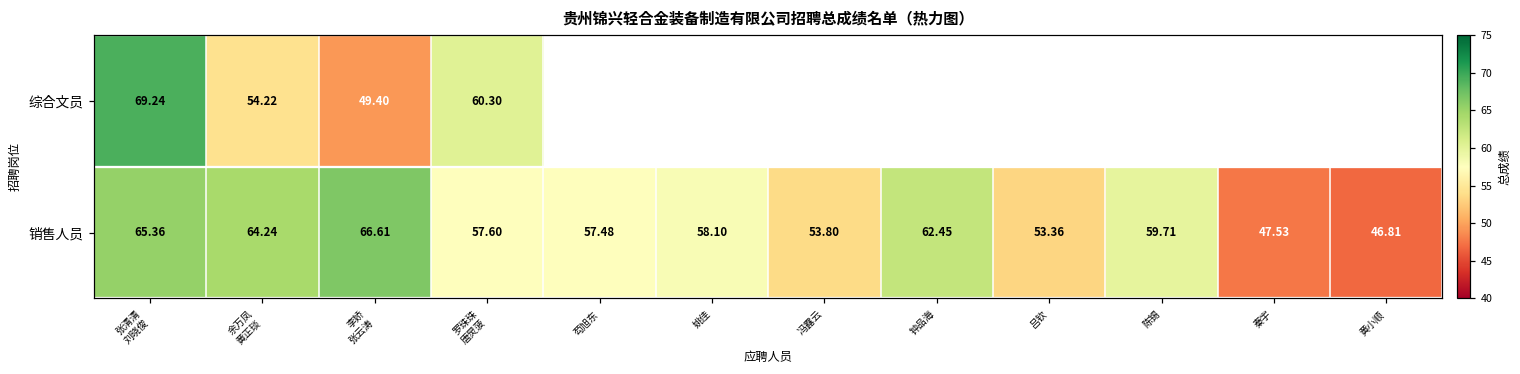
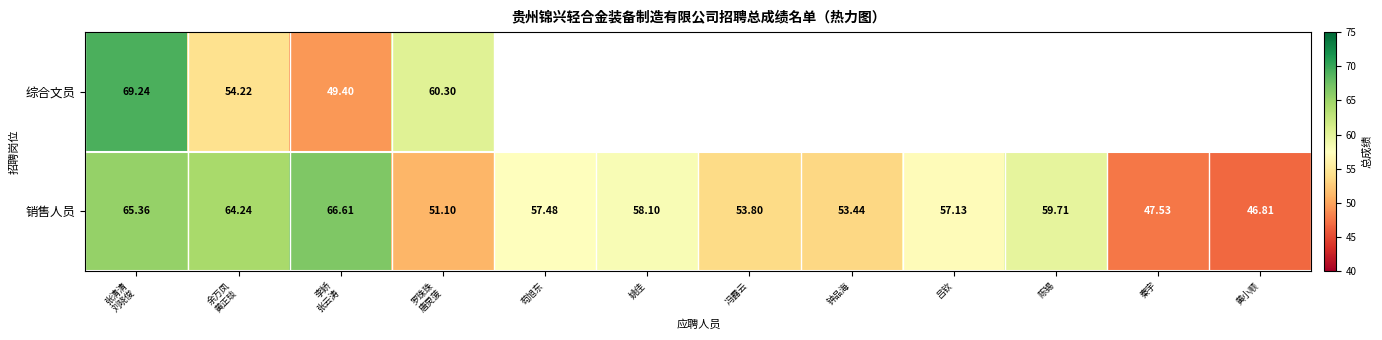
销售人员, 罗珠珠 唐炅菠: 57.60 -> 51.10
销售人员, 钟品海: 62.45 -> 53.44
销售人员, 吕钦: 53.36 -> 57.13
